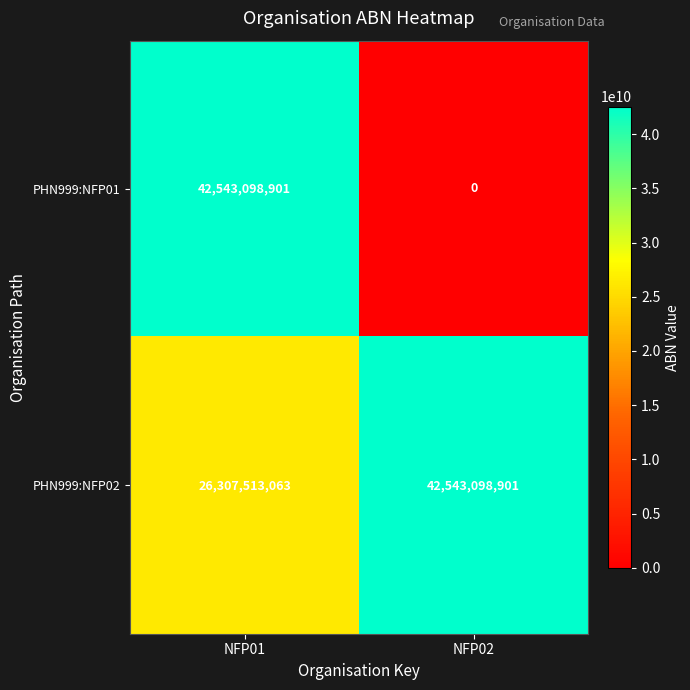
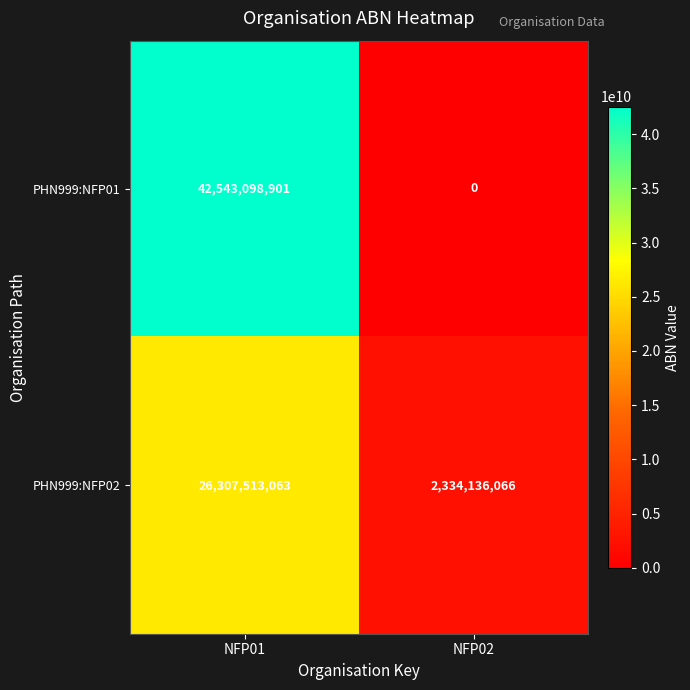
PHN999:NFP02, NFP02: 42,543,098,901 -> 2,334,136,066
